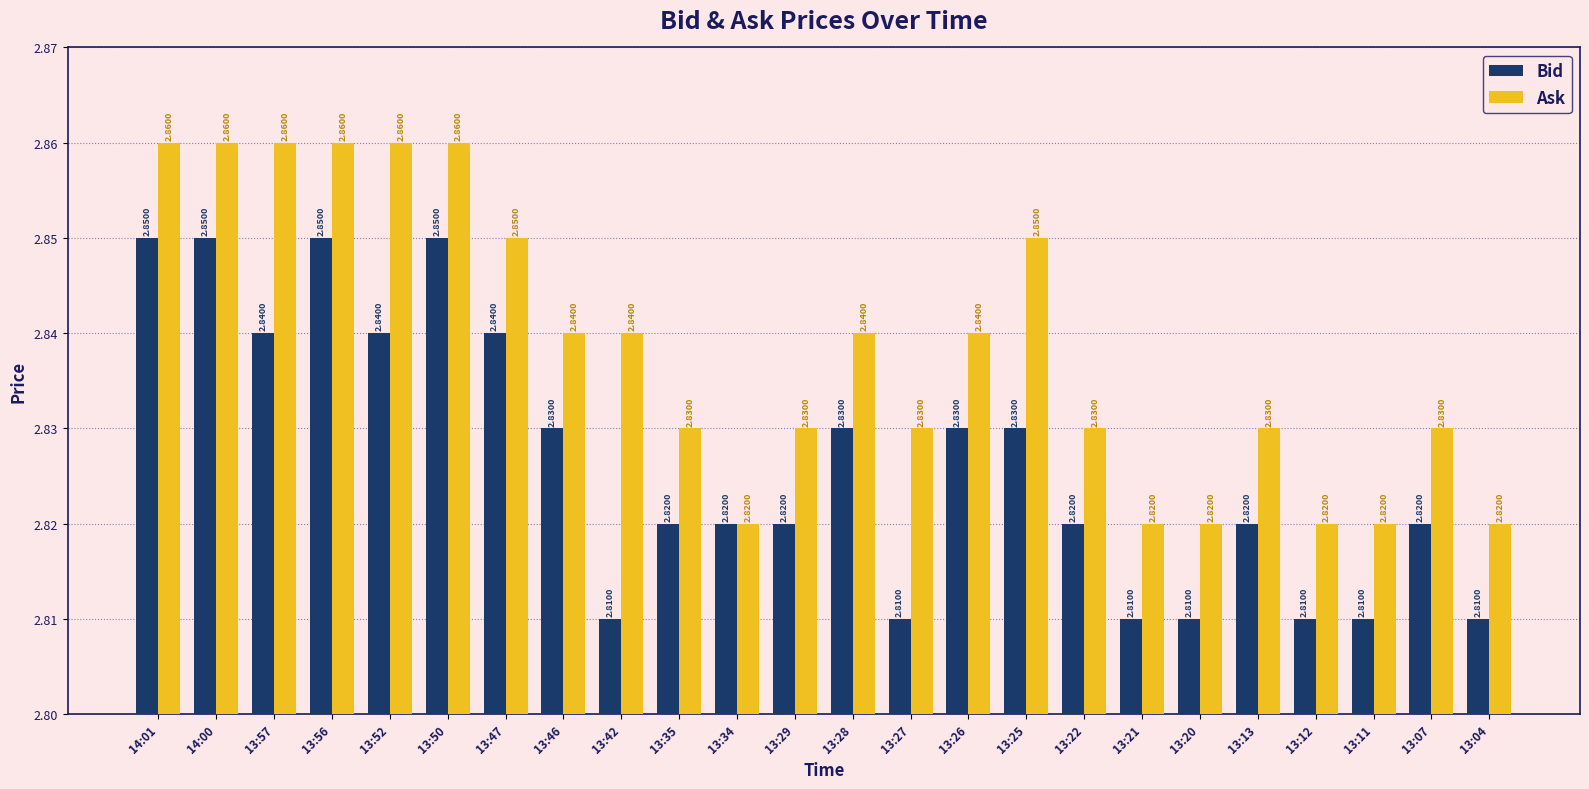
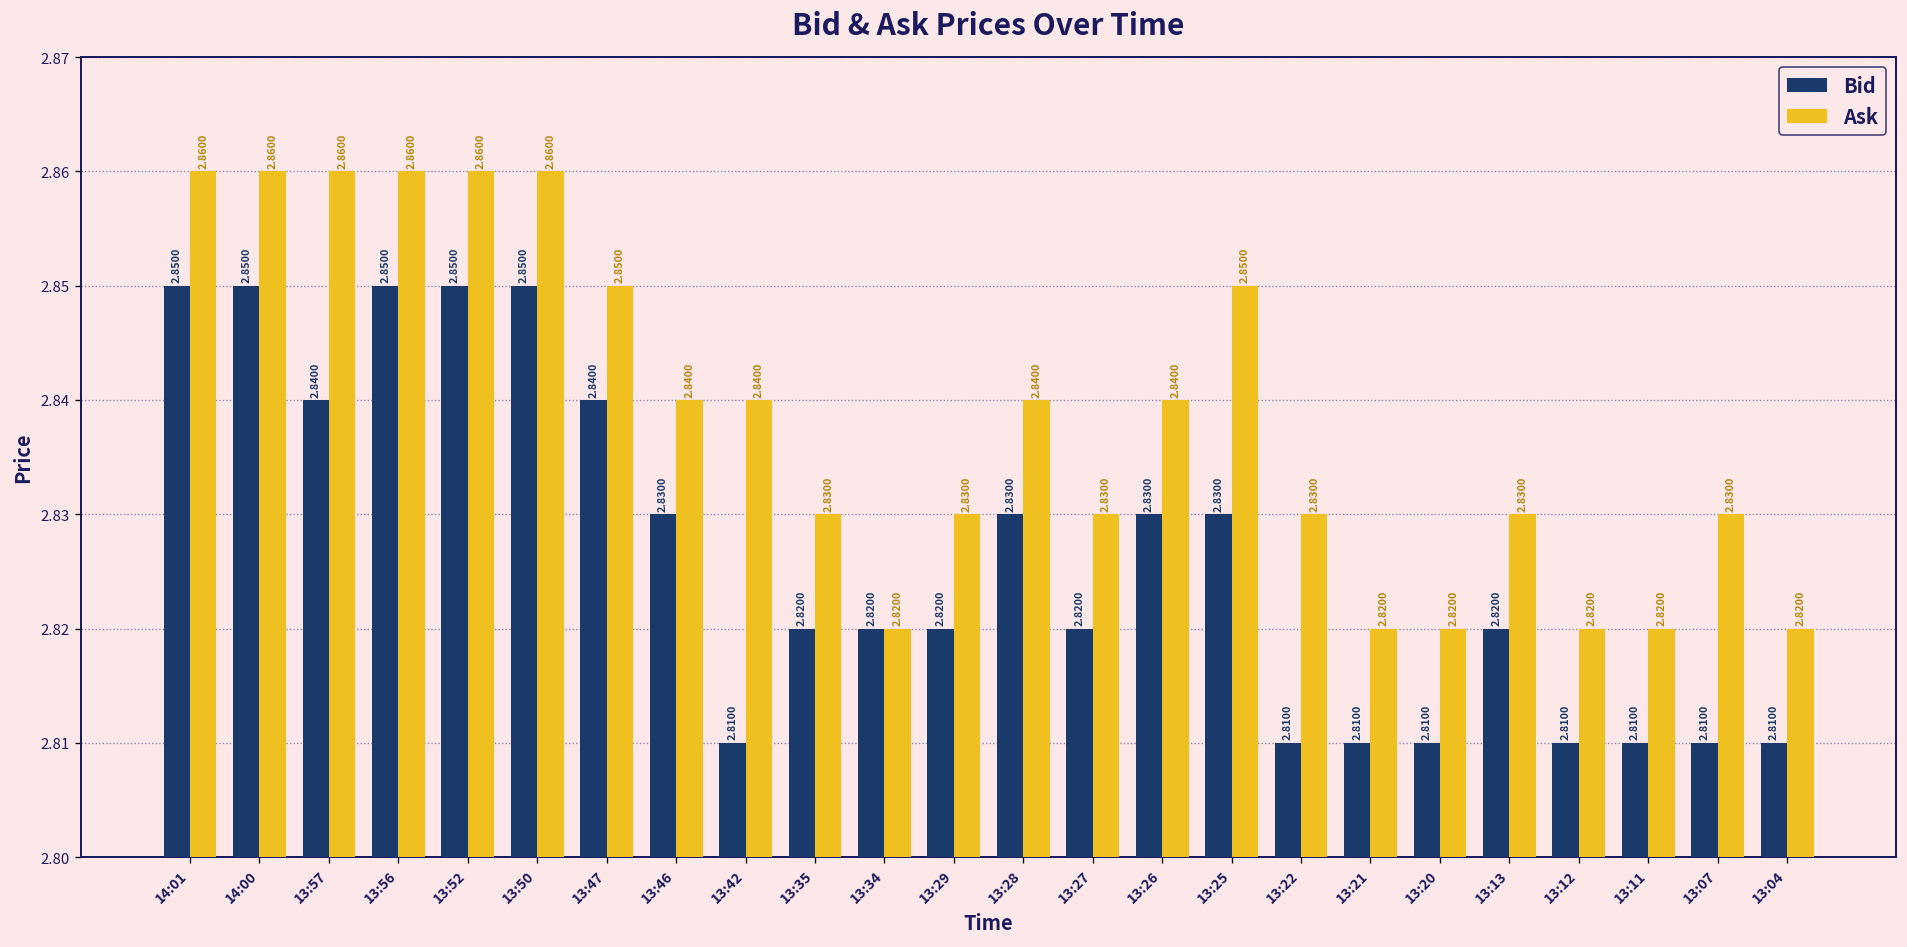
Bid, 13:52: 2.8400 -> 2.8500
Bid, 13:27: 2.8100 -> 2.8200
Bid, 13:22: 2.8200 -> 2.8100
Bid, 13:07: 2.8200 -> 2.8100
